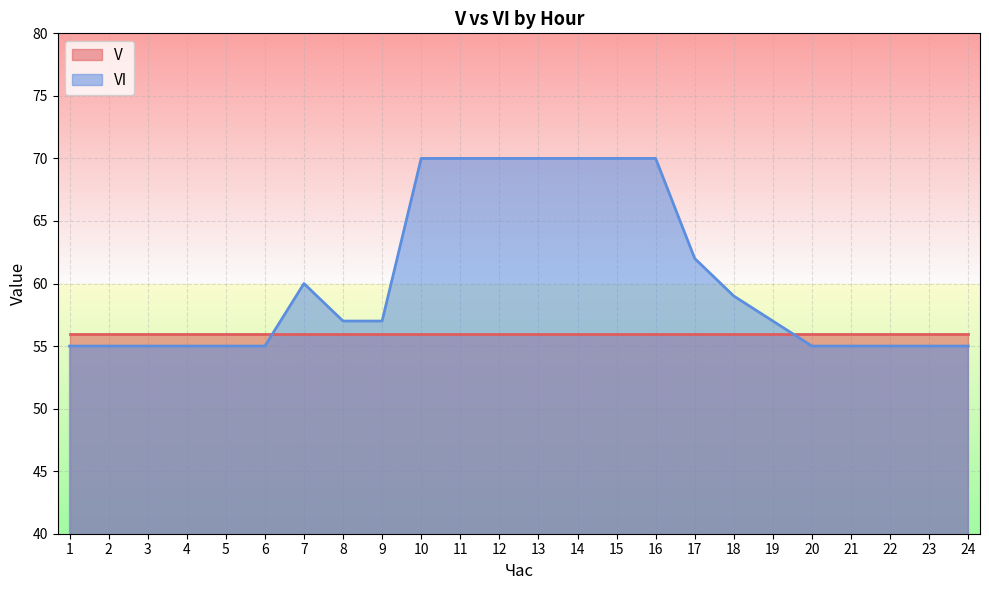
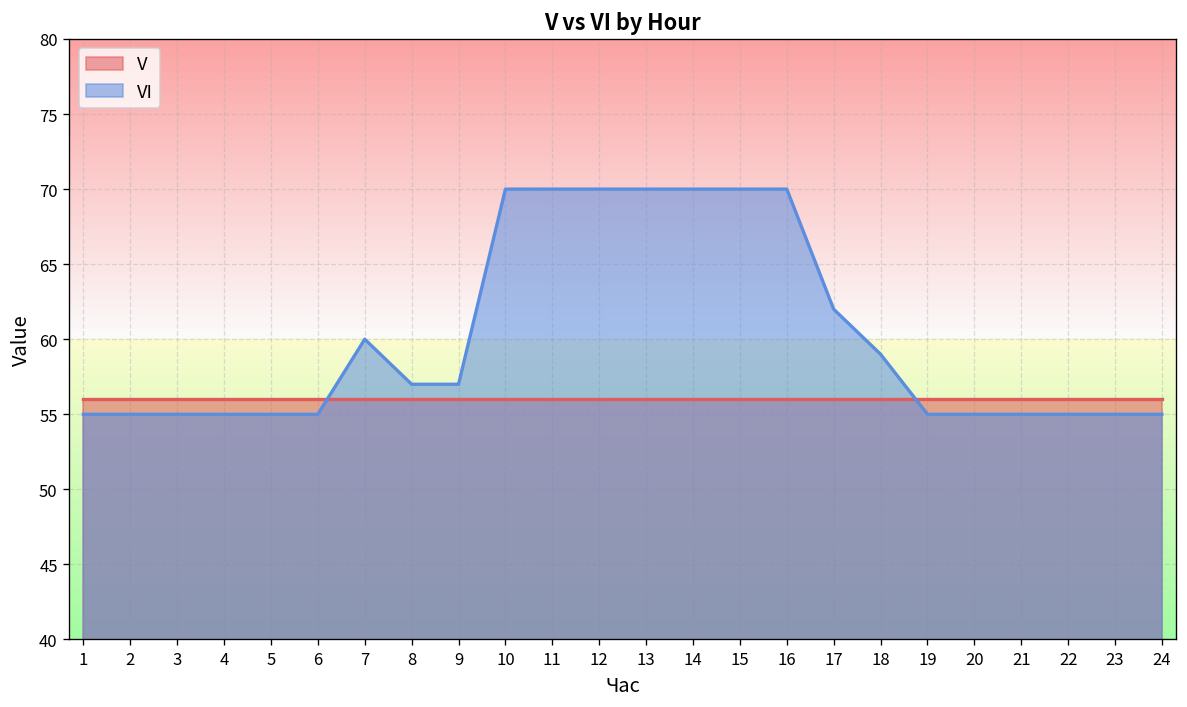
VI, 19: 57 -> 55
